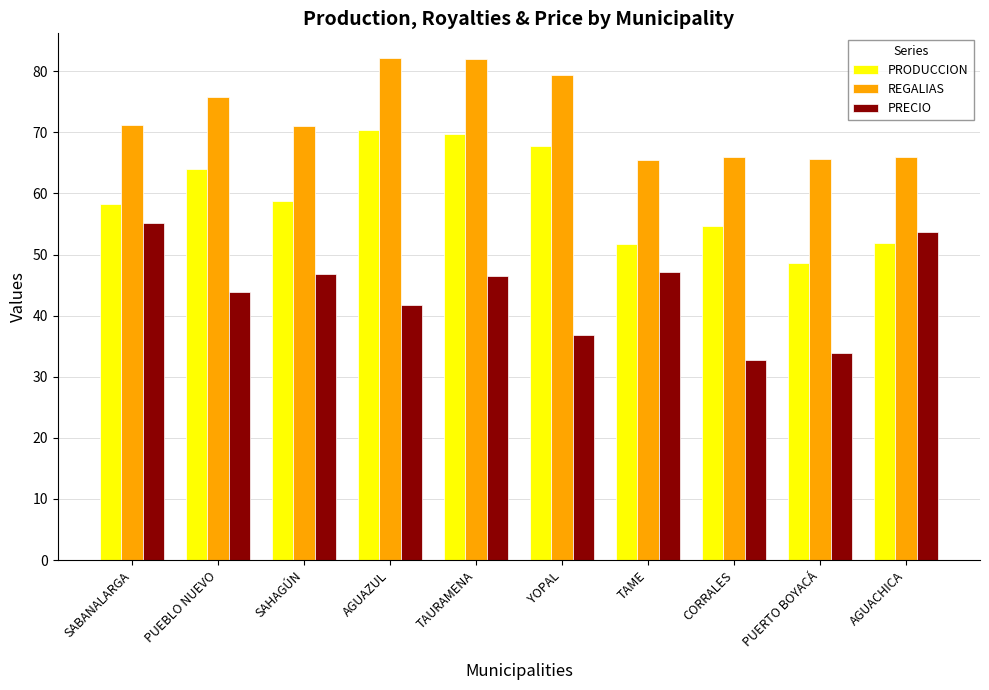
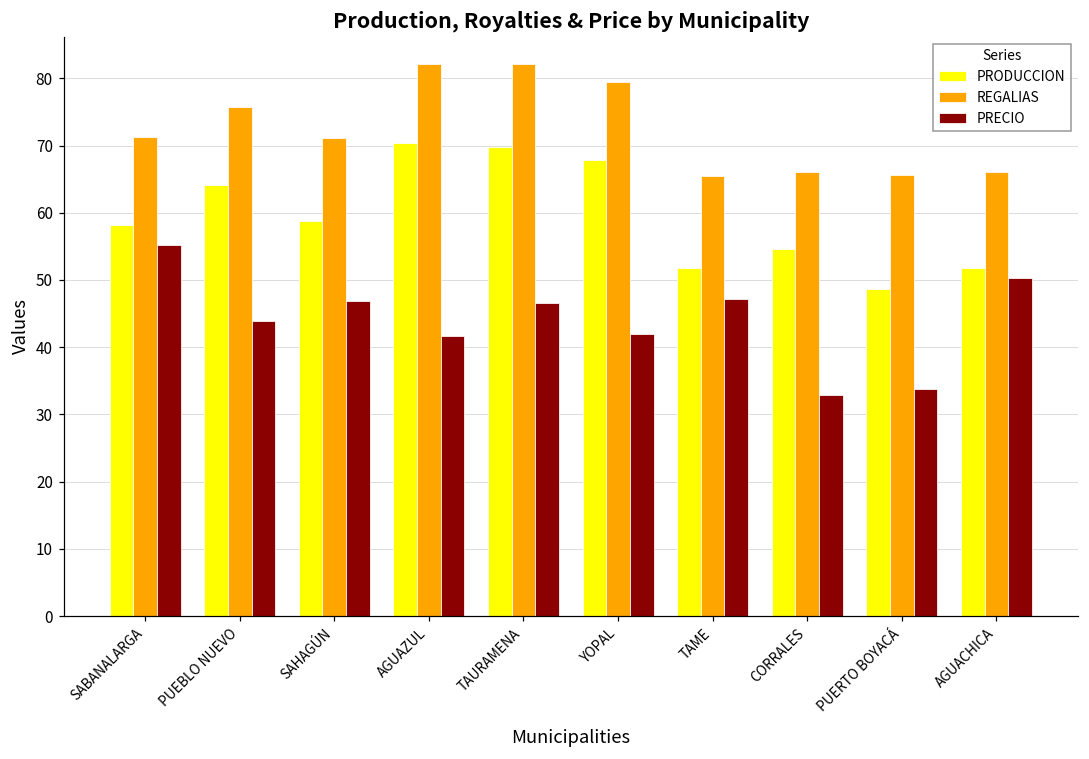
PRECIO, YOPAL: 37 -> 42
PRECIO, AGUACHICA: 54 -> 50
